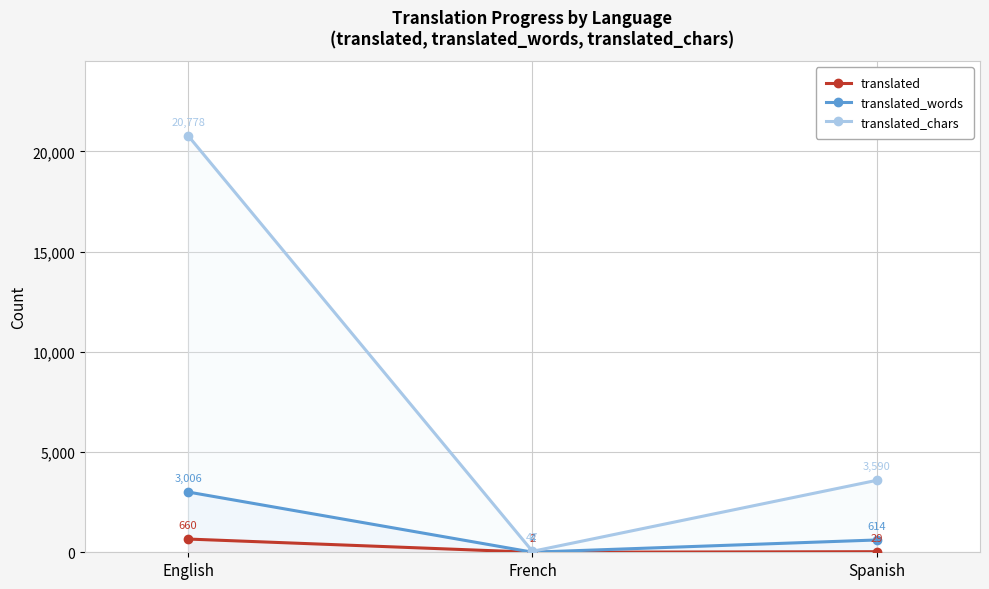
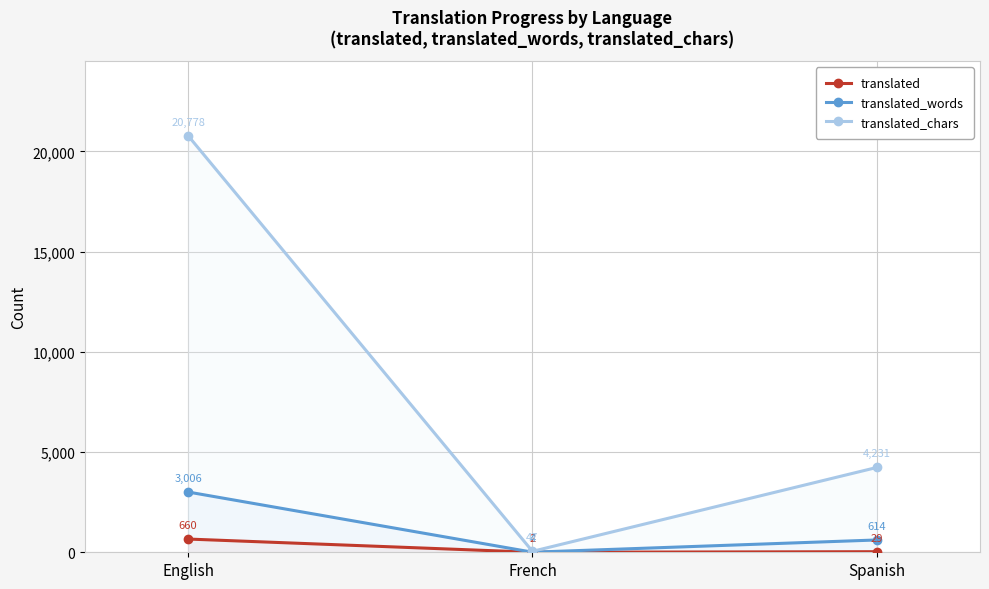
translated_chars, Spanish: 3,590 -> 4,231
